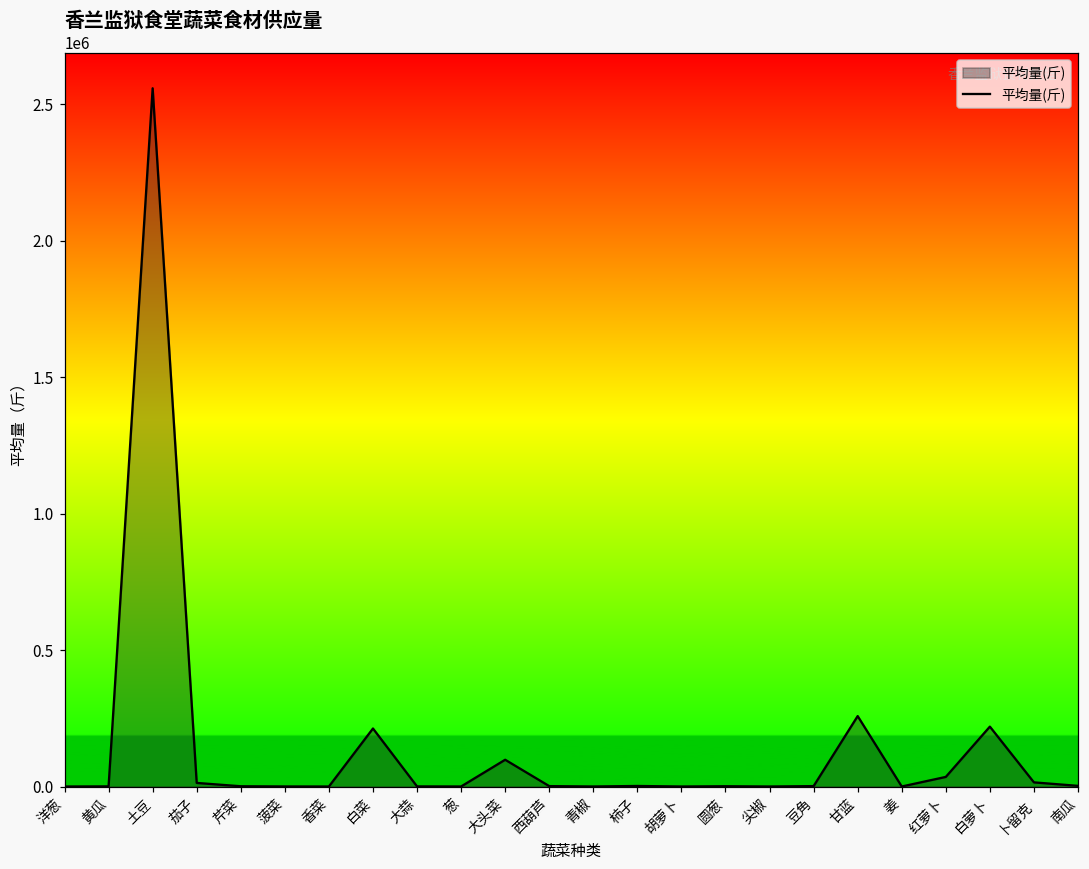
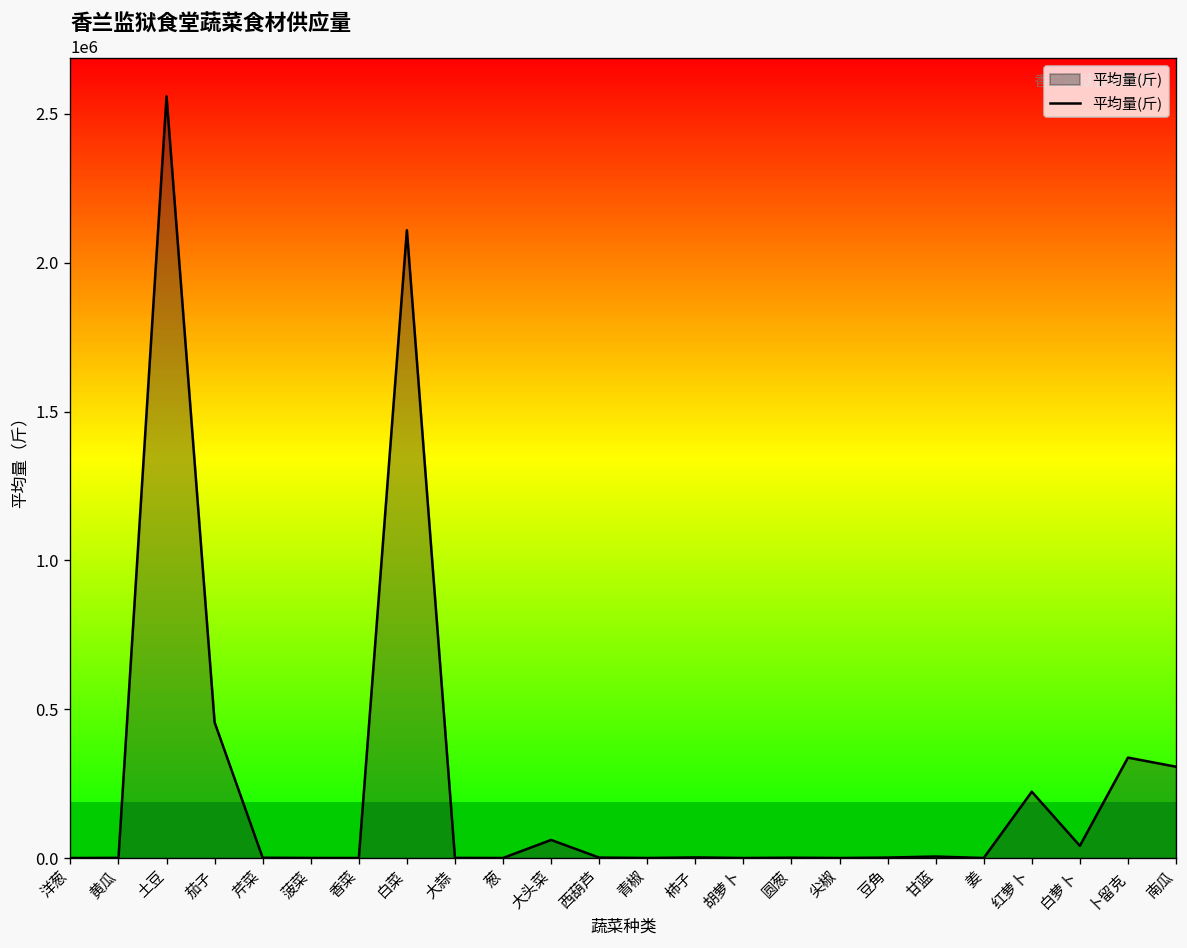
茄子: 10000 -> 460000
白菜: 210000 -> 2110000
大头菜: 100000 -> 60000
甘蓝: 260000 -> 10000
红萝卜: 40000 -> 220000
白萝卜: 220000 -> 40000
卜留克: 20000 -> 340000
南瓜: 0 -> 310000
